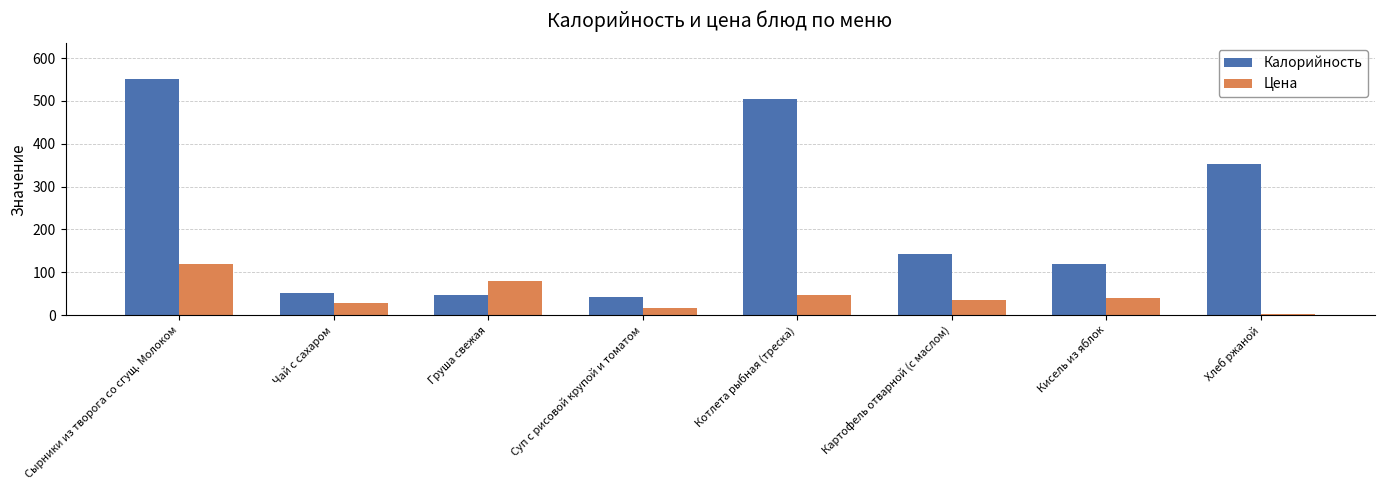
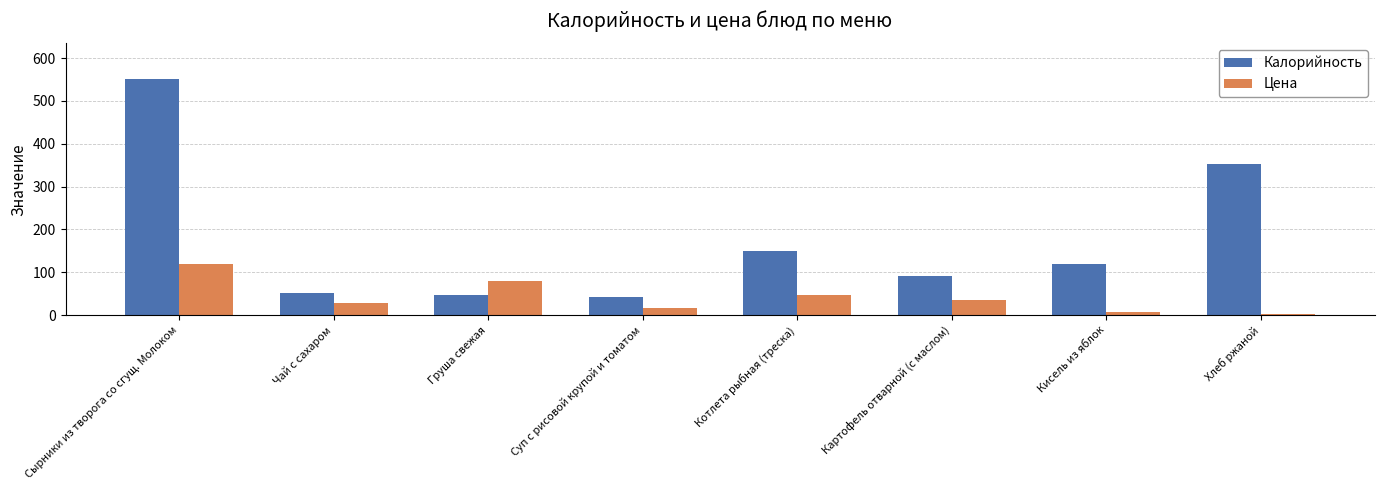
Калорийность, Котлета рыбная (треска): 500 -> 150
Калорийность, Картофель отварной (с маслом): 140 -> 90
Цена, Кисель из яблок: 40 -> 10
